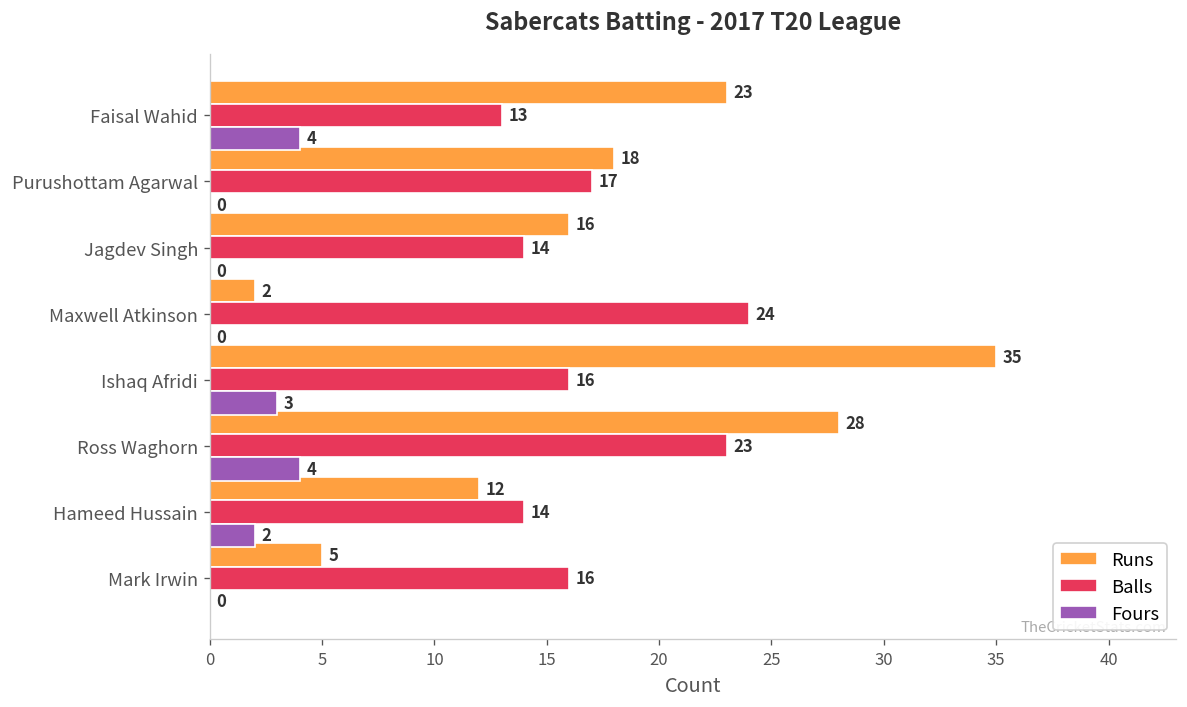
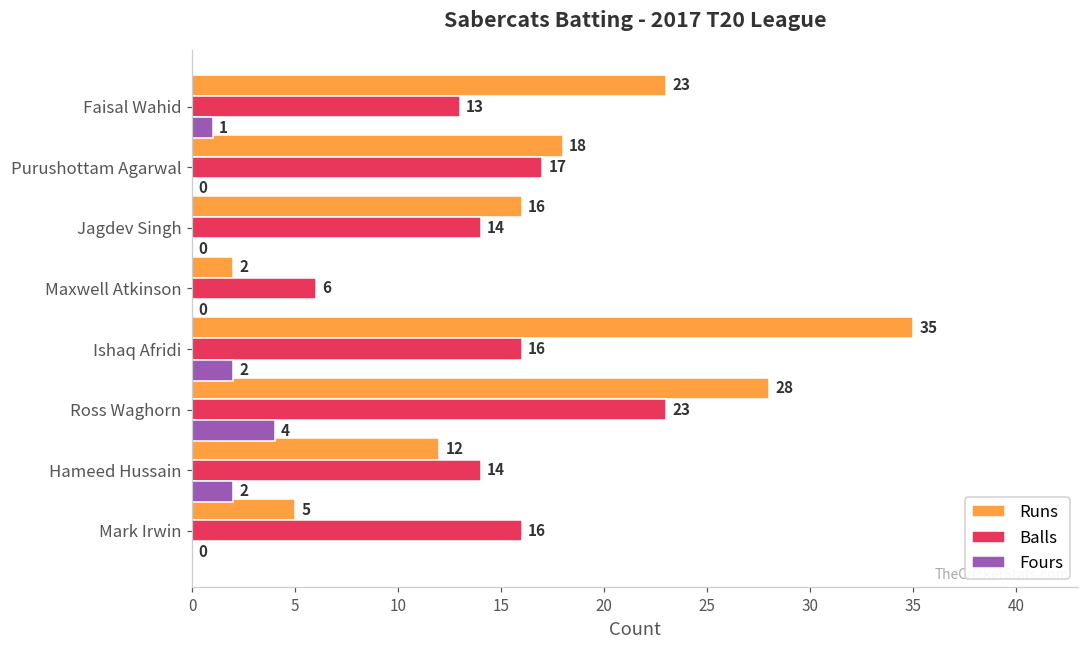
Fours, Faisal Wahid: 4 -> 1
Balls, Maxwell Atkinson: 24 -> 6
Fours, Ishaq Afridi: 3 -> 2
